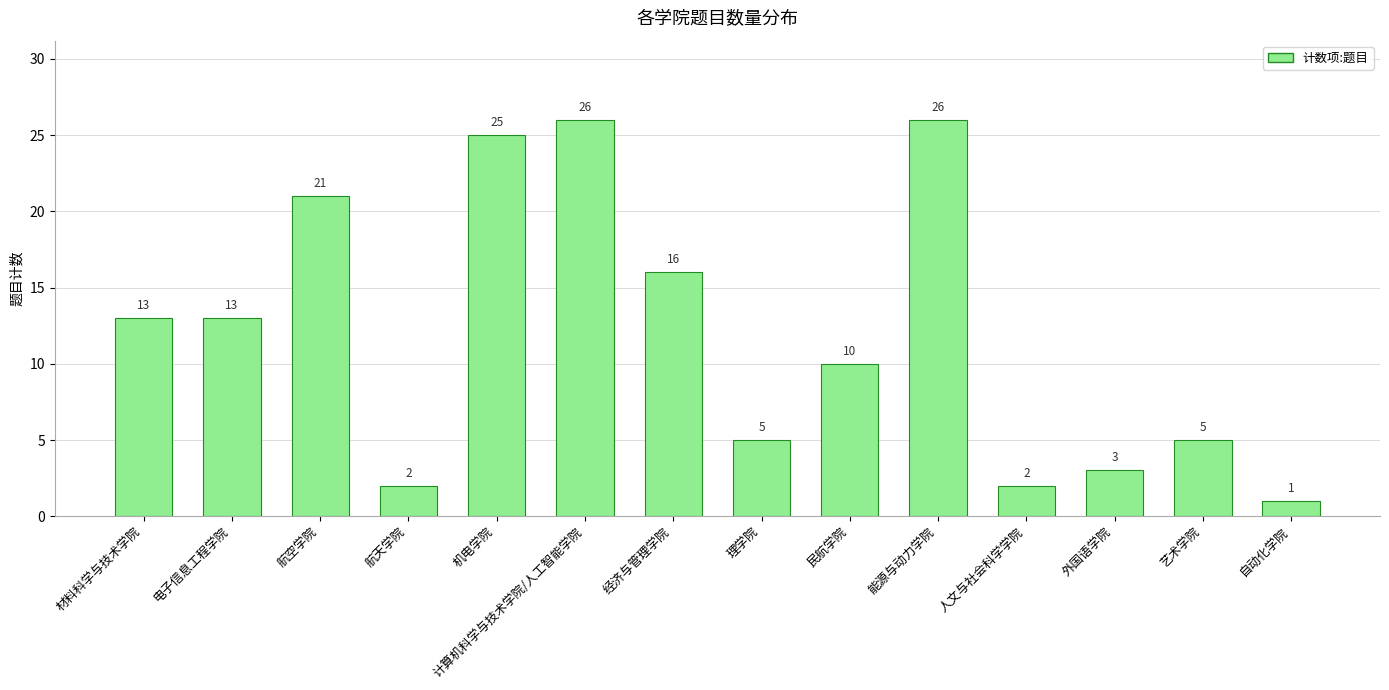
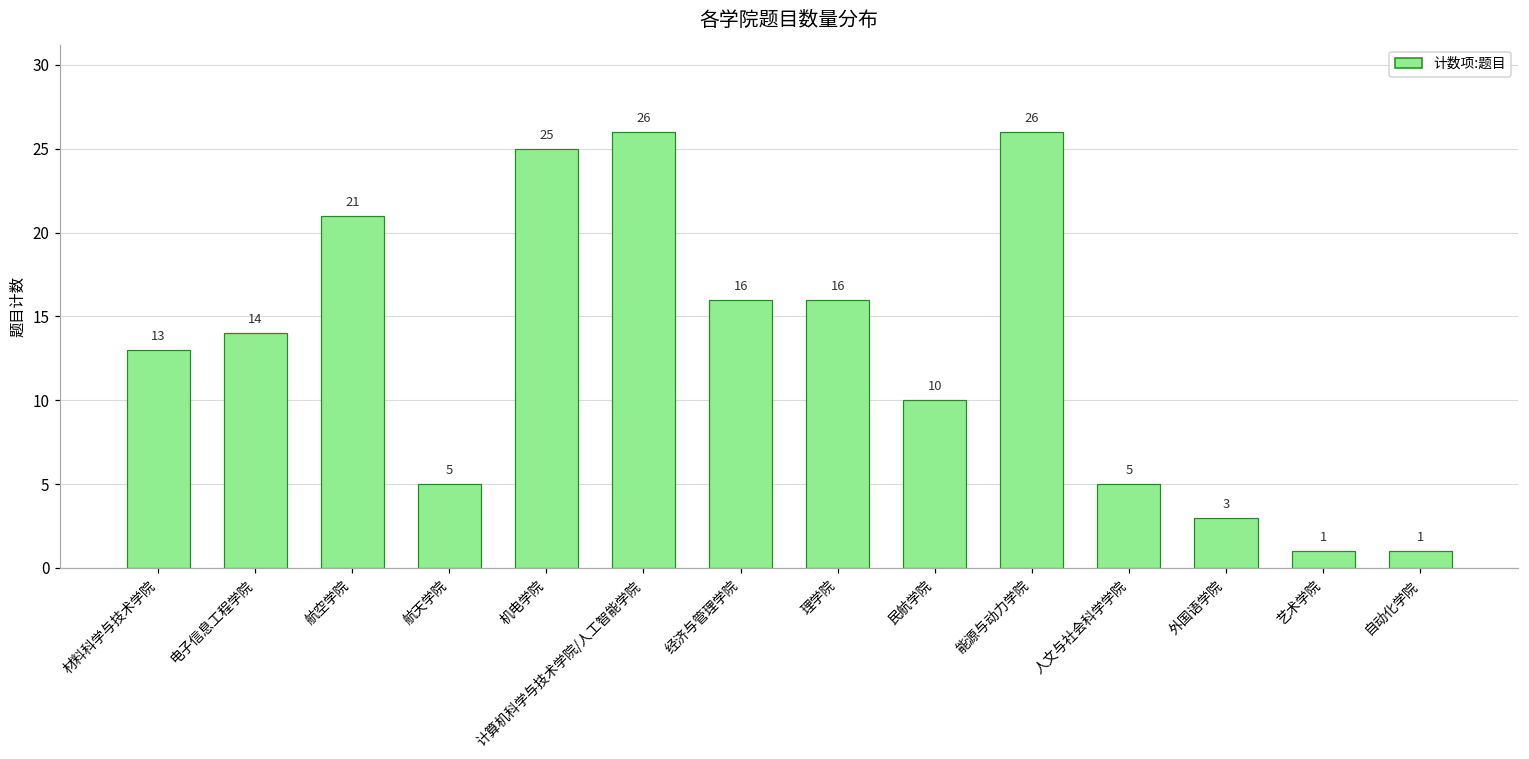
电子信息工程学院: 13 -> 14
航天学院: 2 -> 5
理学院: 5 -> 16
人文与社会科学学院: 2 -> 5
艺术学院: 5 -> 1
